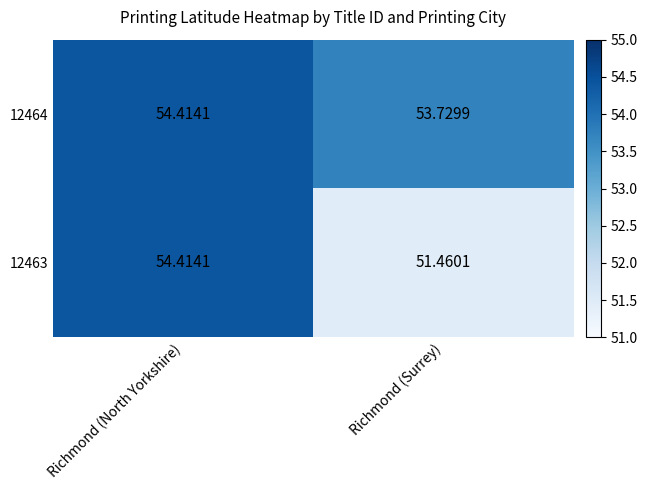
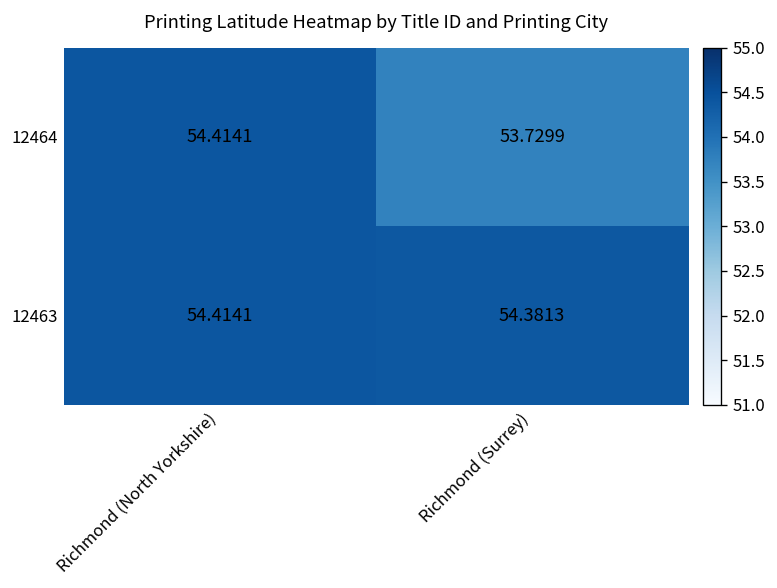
12463, Richmond (Surrey): 51.4601 -> 54.3813
